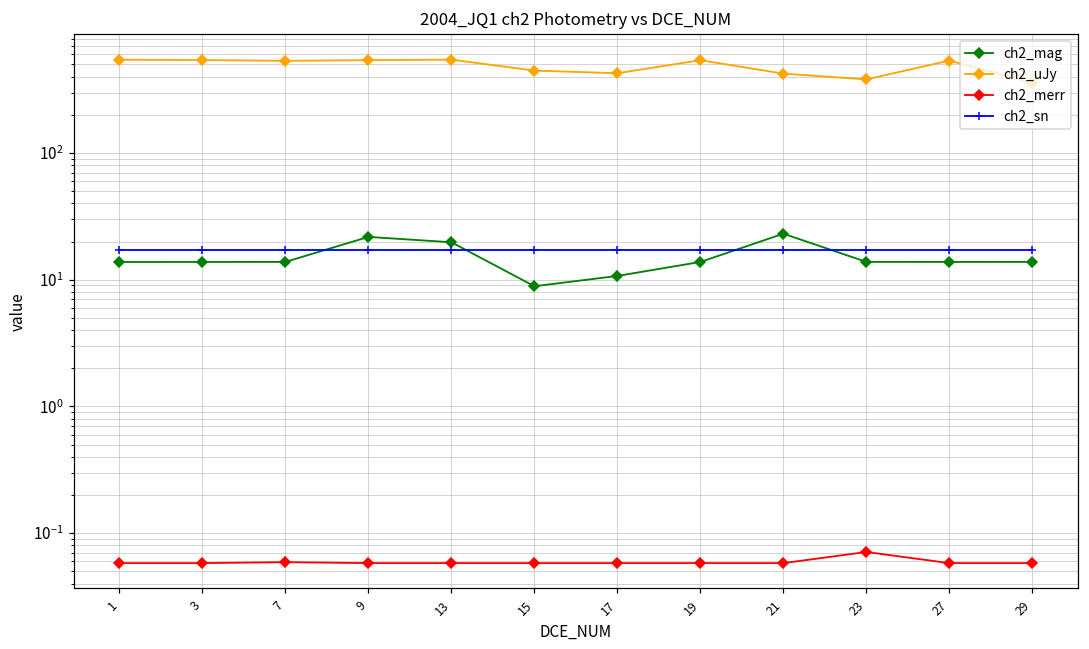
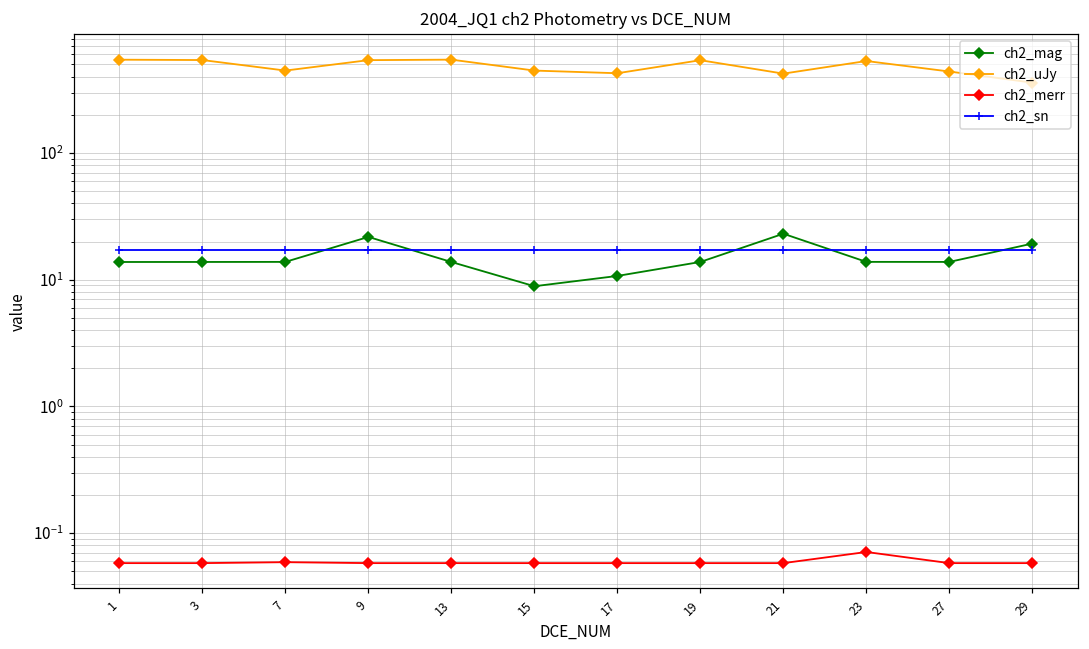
ch2_uJy, 7: 500 -> 450
ch2_mag, 13: 20 -> 14
ch2_uJy, 23: 380 -> 500
ch2_uJy, 27: 500 -> 440
ch2_mag, 29: 14 -> 19
